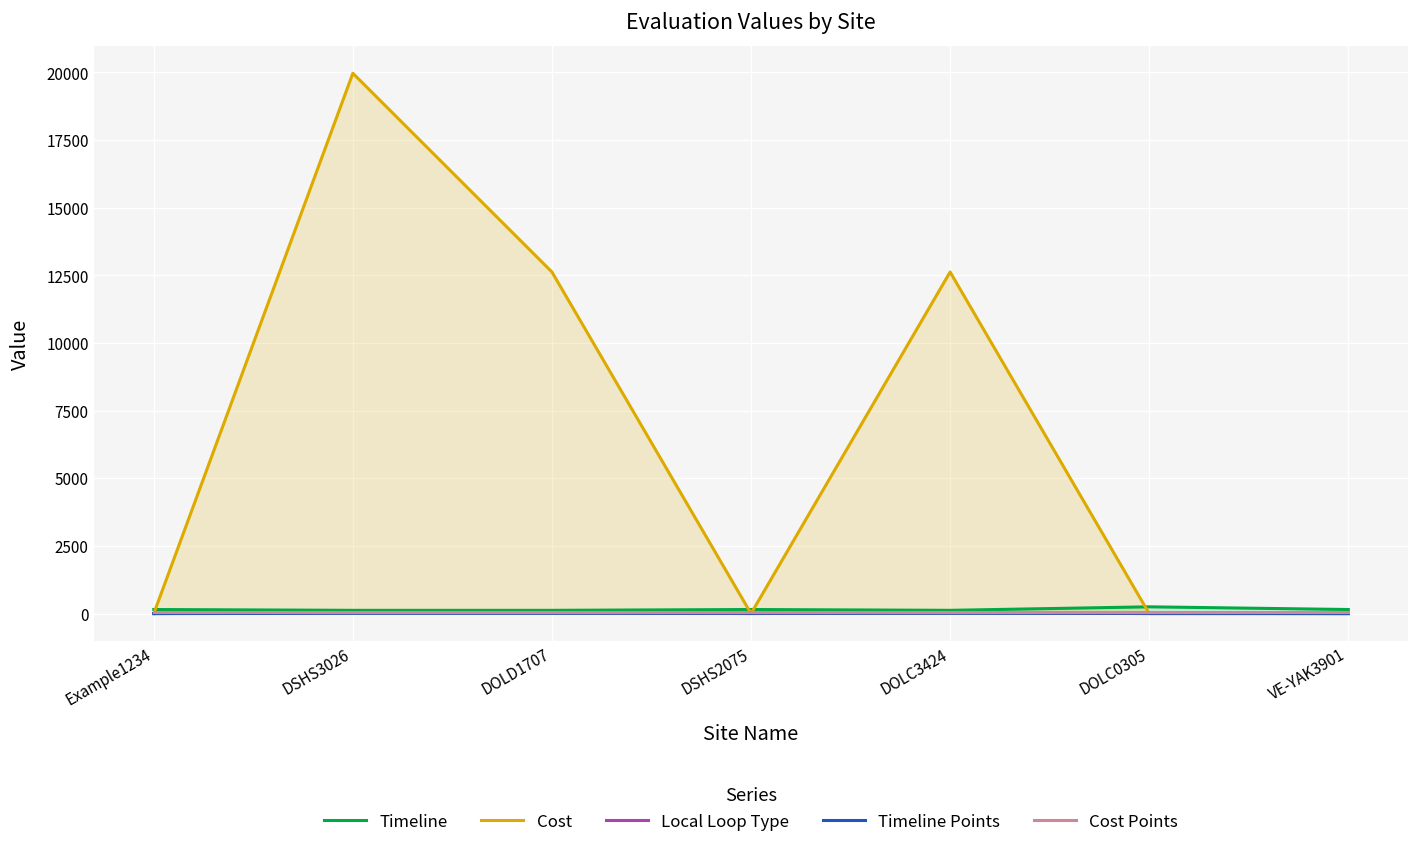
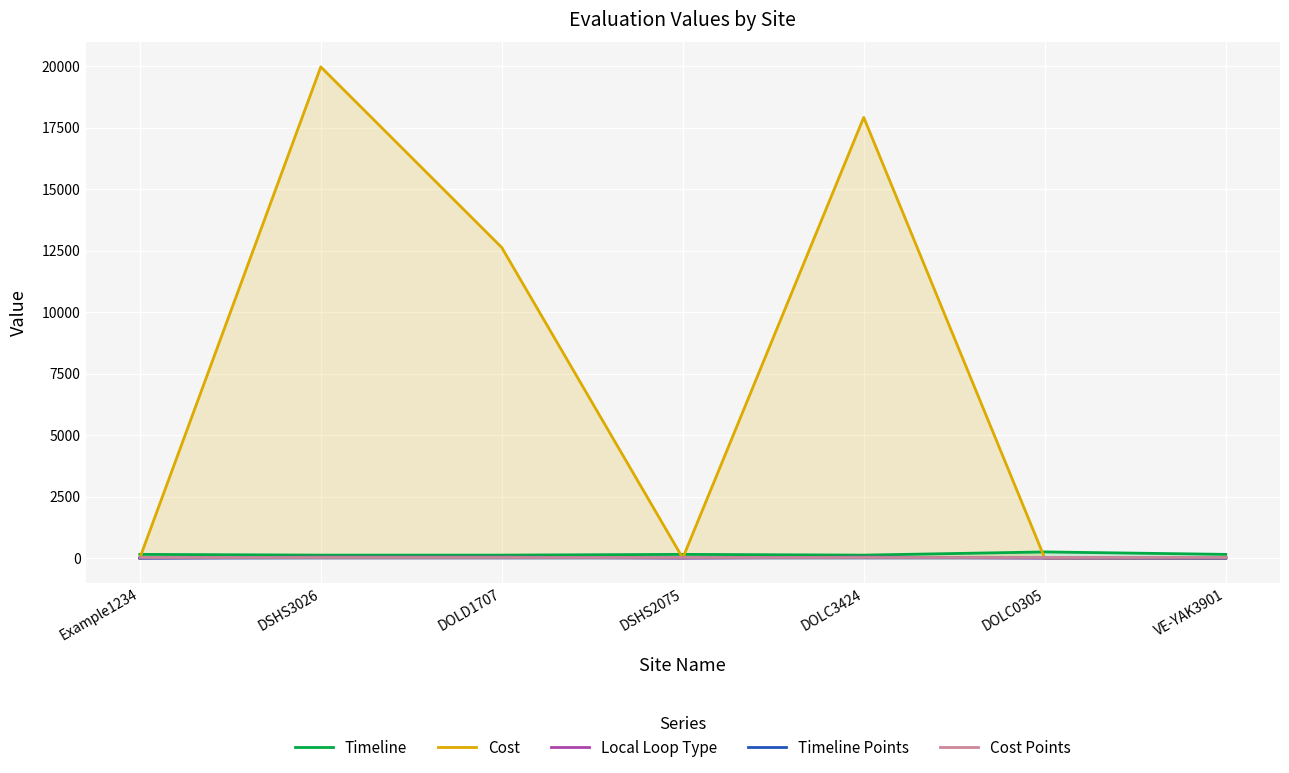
Cost, DOLC3424: 12600 -> 17900
